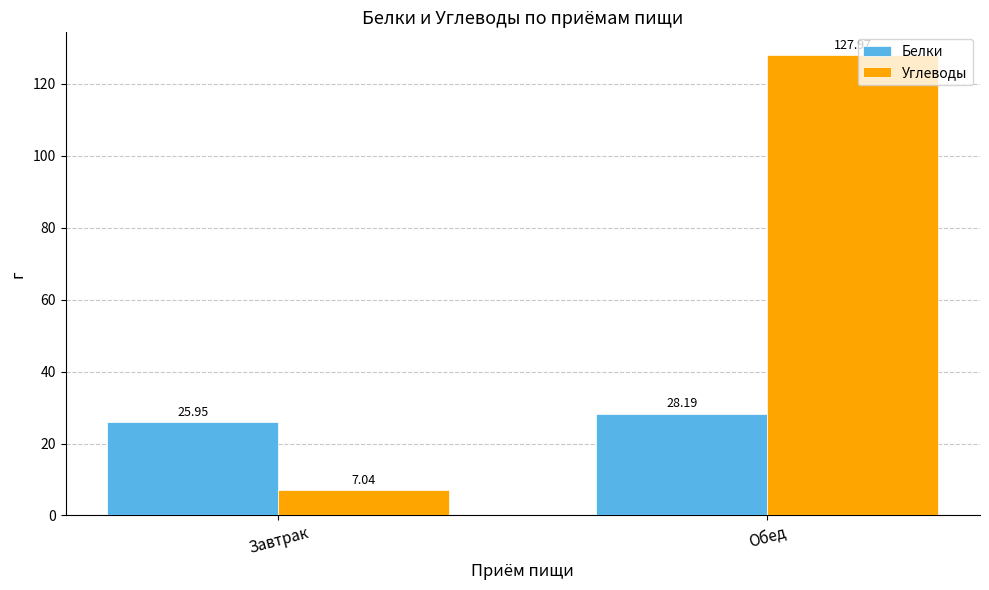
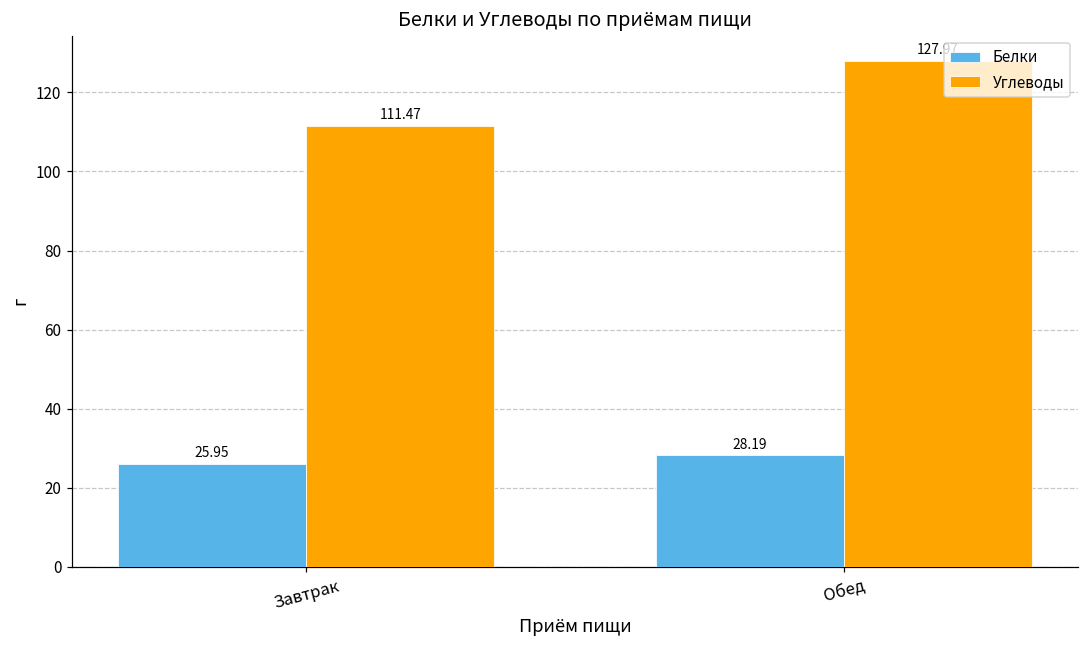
Углеводы, Завтрак: 7.04 -> 111.47
